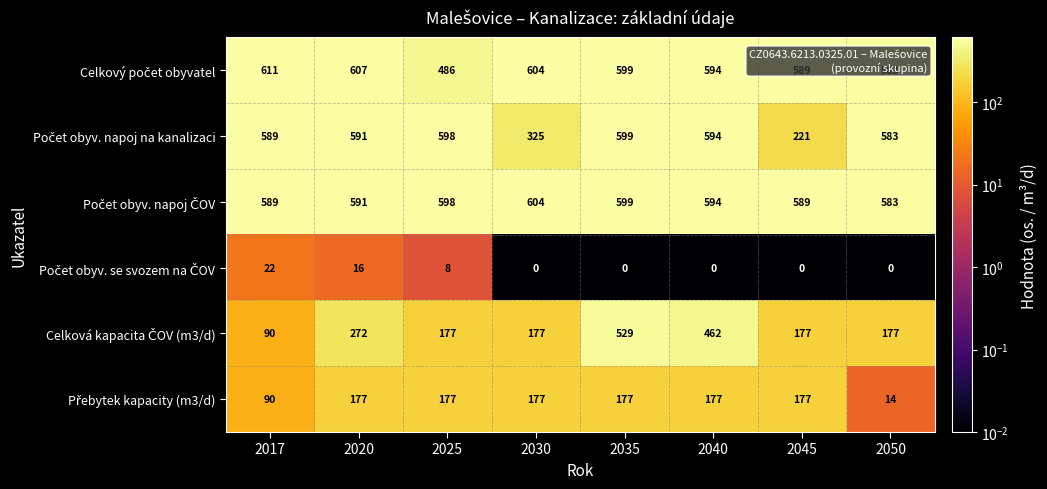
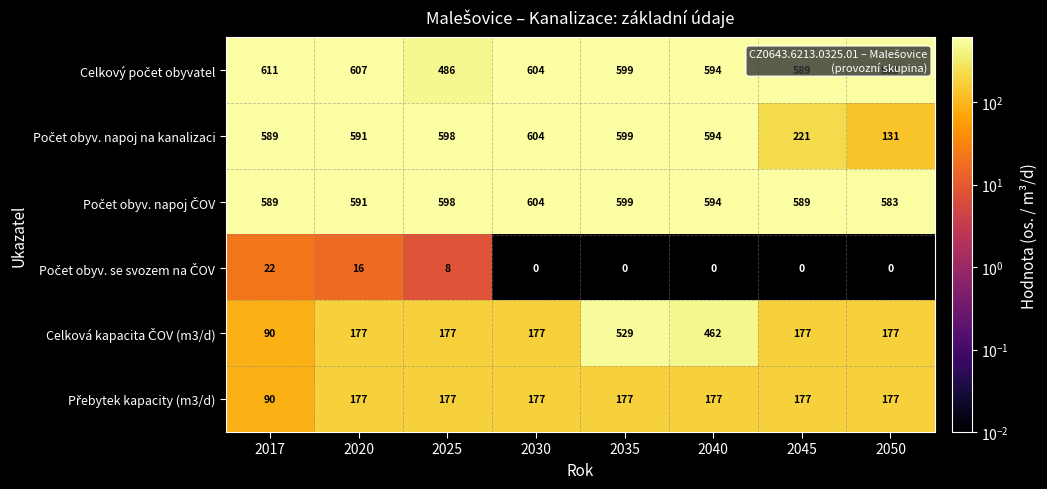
Počet obyv. napoj na kanalizaci, 2030: 325 -> 604
Počet obyv. napoj na kanalizaci, 2050: 583 -> 131
Celková kapacita ČOV (m3/d), 2020: 272 -> 177
Přebytek kapacity (m3/d), 2050: 14 -> 177
